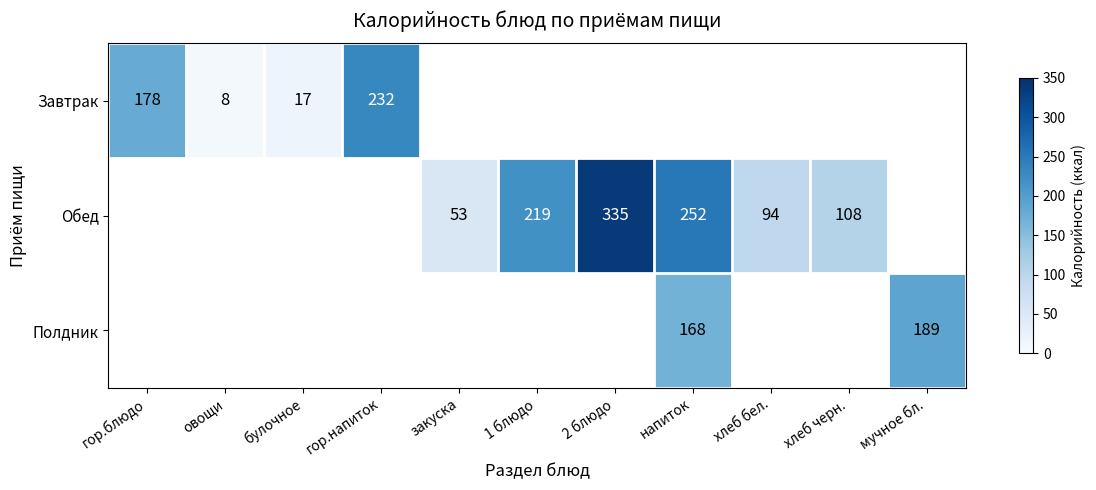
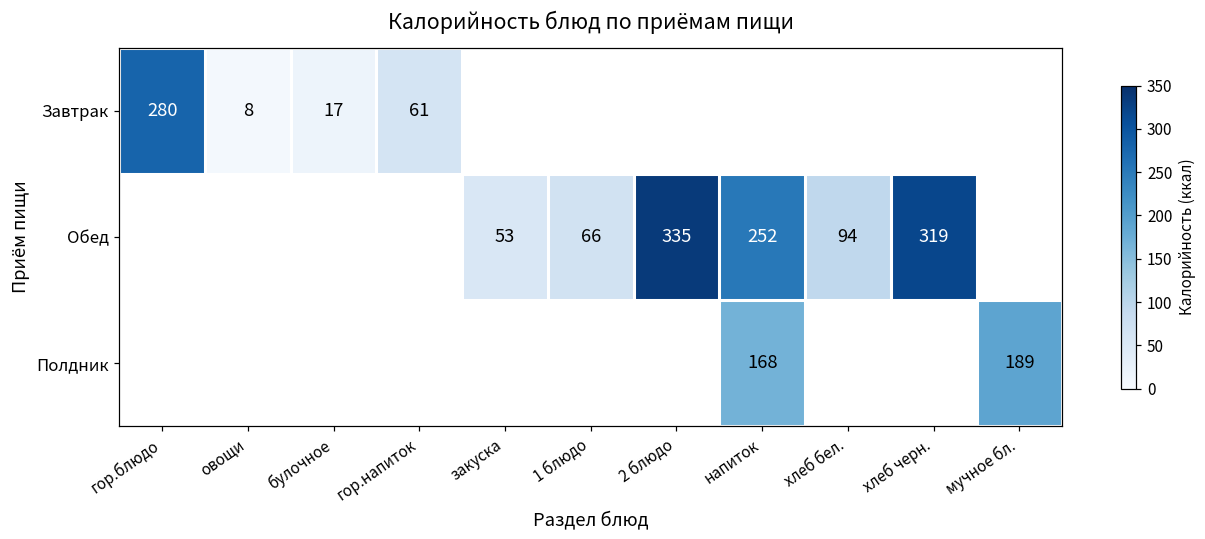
Завтрак, гор.блюдо: 178 -> 280
Завтрак, гор.напиток: 232 -> 61
Обед, 1 блюдо: 219 -> 66
Обед, хлеб черн.: 108 -> 319
